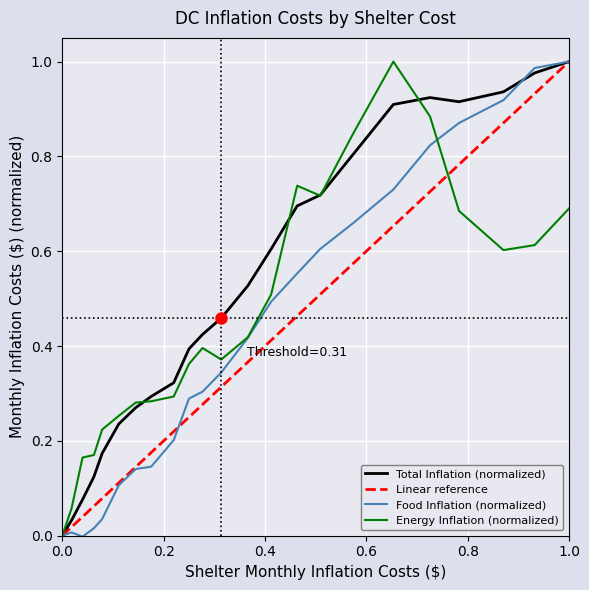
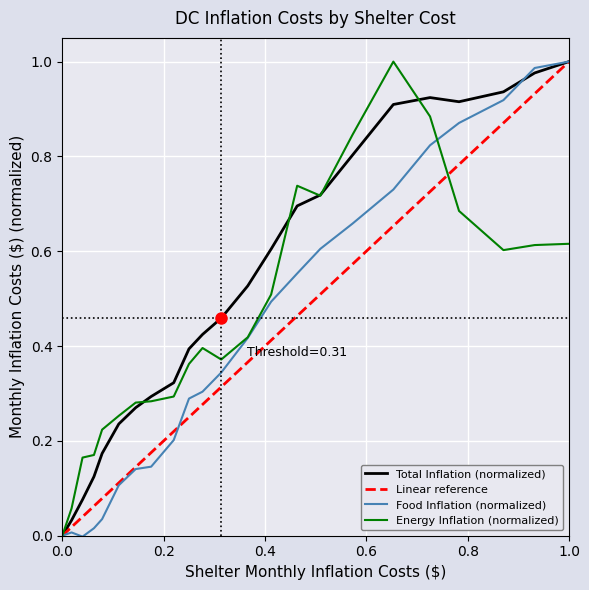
Energy Inflation (normalized), 1.0: 0.69 -> 0.62
